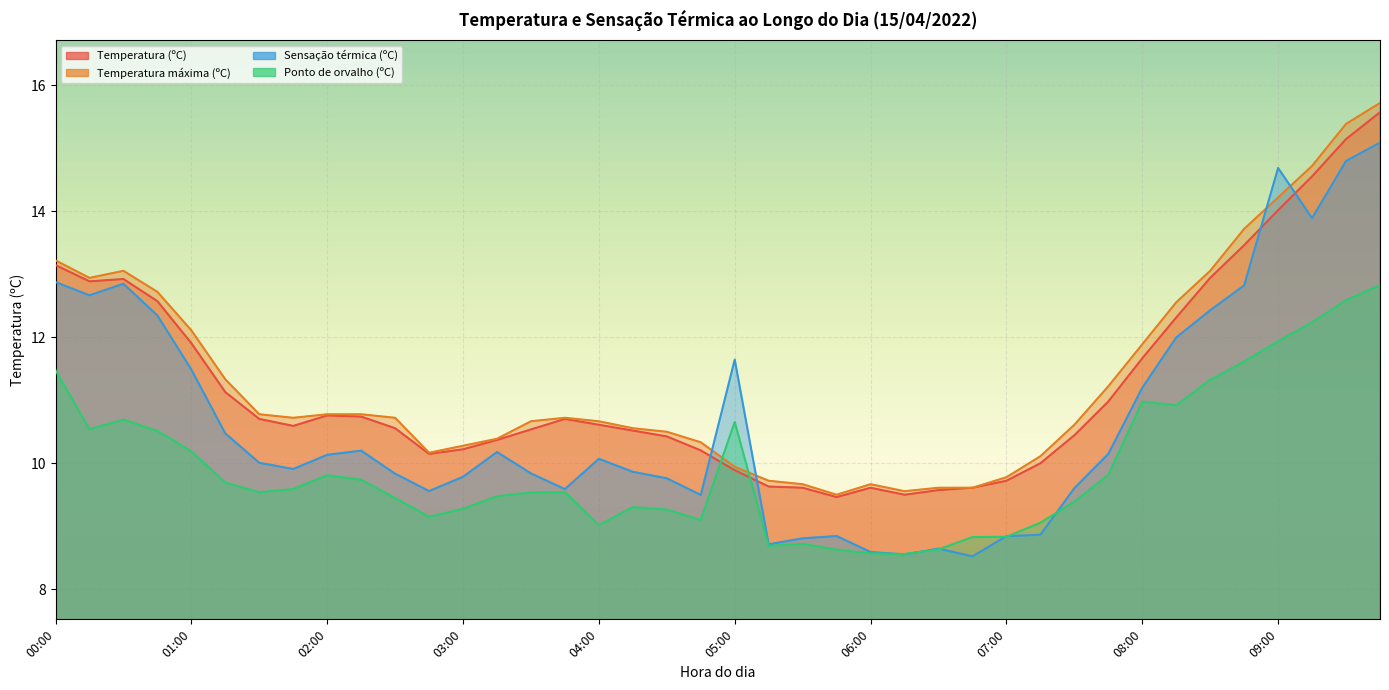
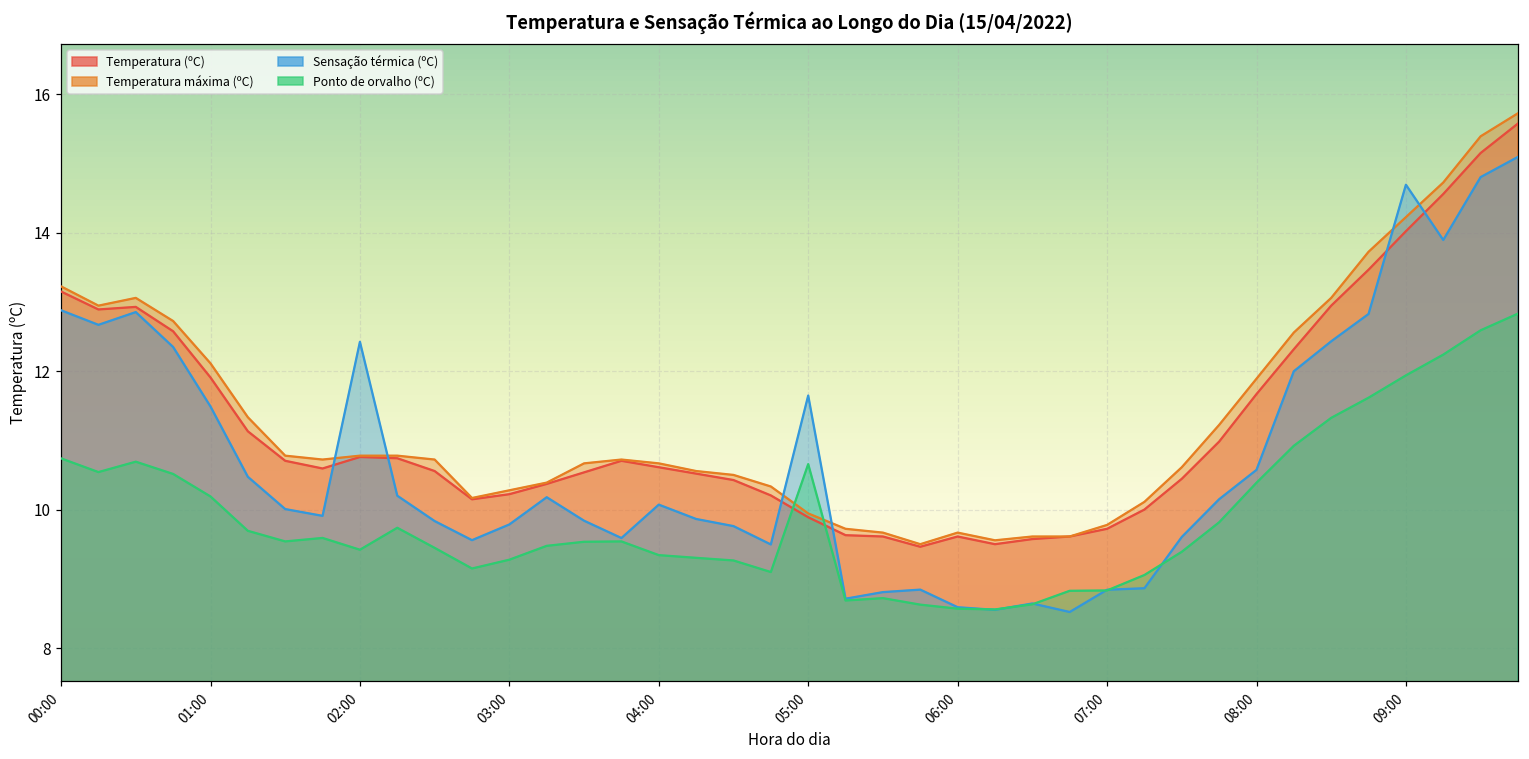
Ponto de orvalho (ºC), 00:00: 11.5 -> 10.7
Sensação térmica (ºC), 02:00: 10.1 -> 12.4
Ponto de orvalho (ºC), 02:00: 9.8 -> 9.4
Ponto de orvalho (ºC), 04:00: 9.0 -> 9.3
Sensação térmica (ºC), 08:00: 11.2 -> 10.6
Ponto de orvalho (ºC), 08:00: 11.0 -> 10.4
